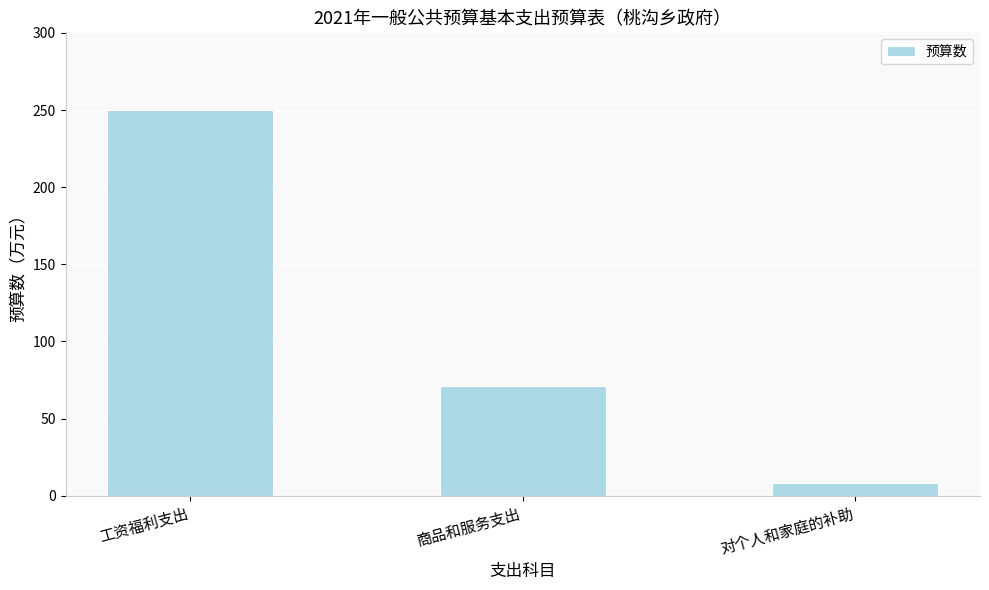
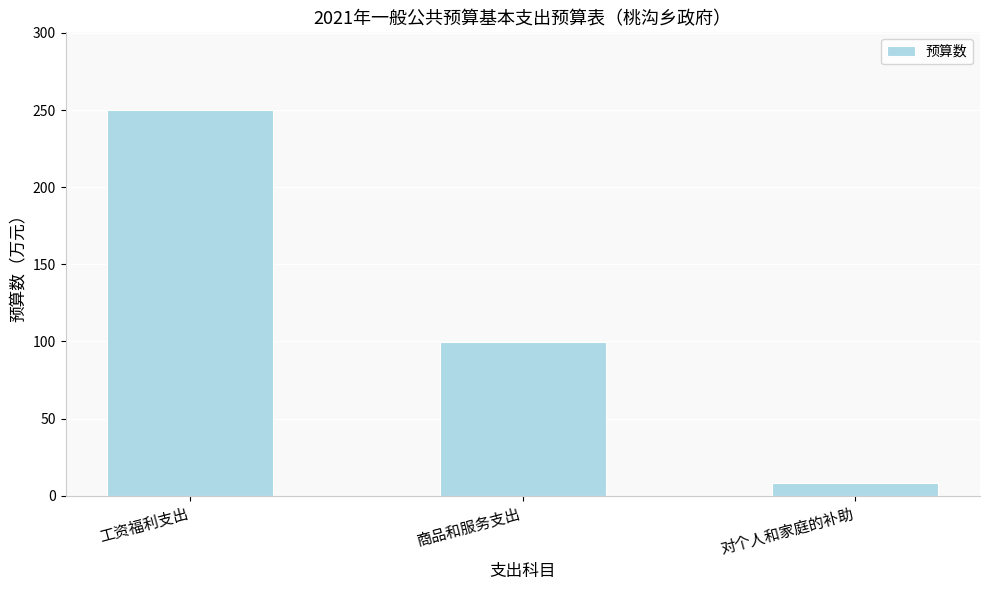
商品和服务支出: 71 -> 100
